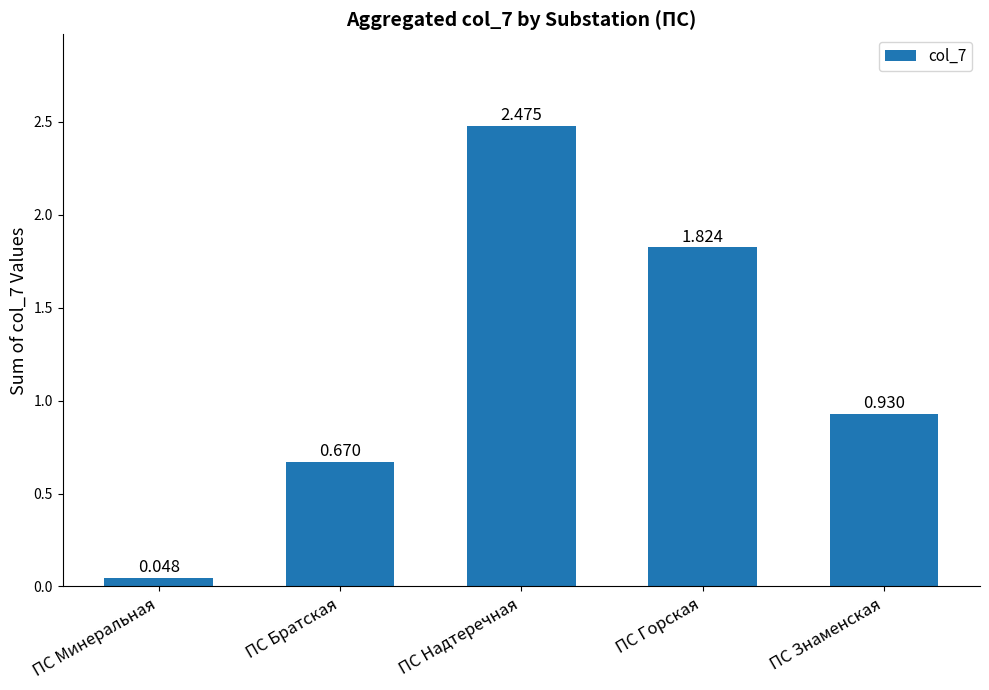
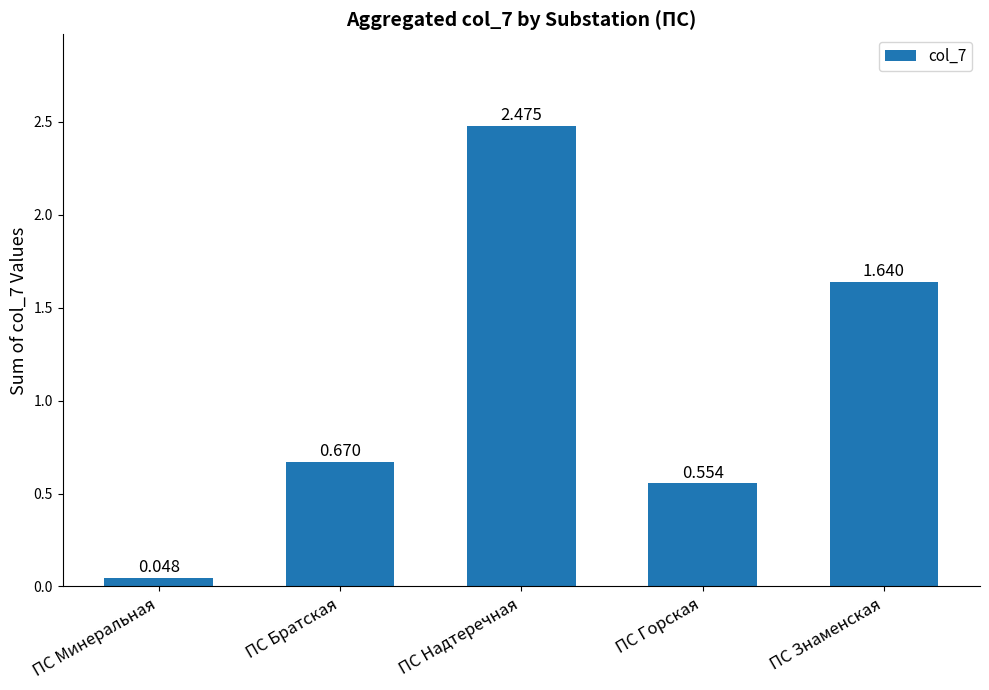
ПС Горская: 1.824 -> 0.554
ПС Знаменская: 0.930 -> 1.640
